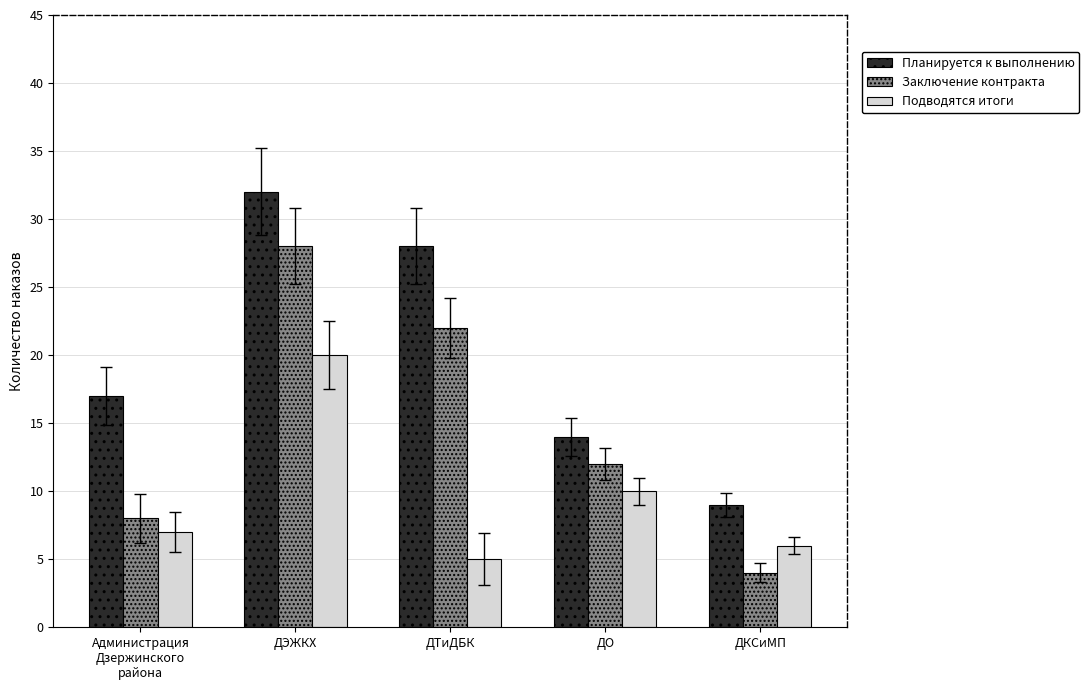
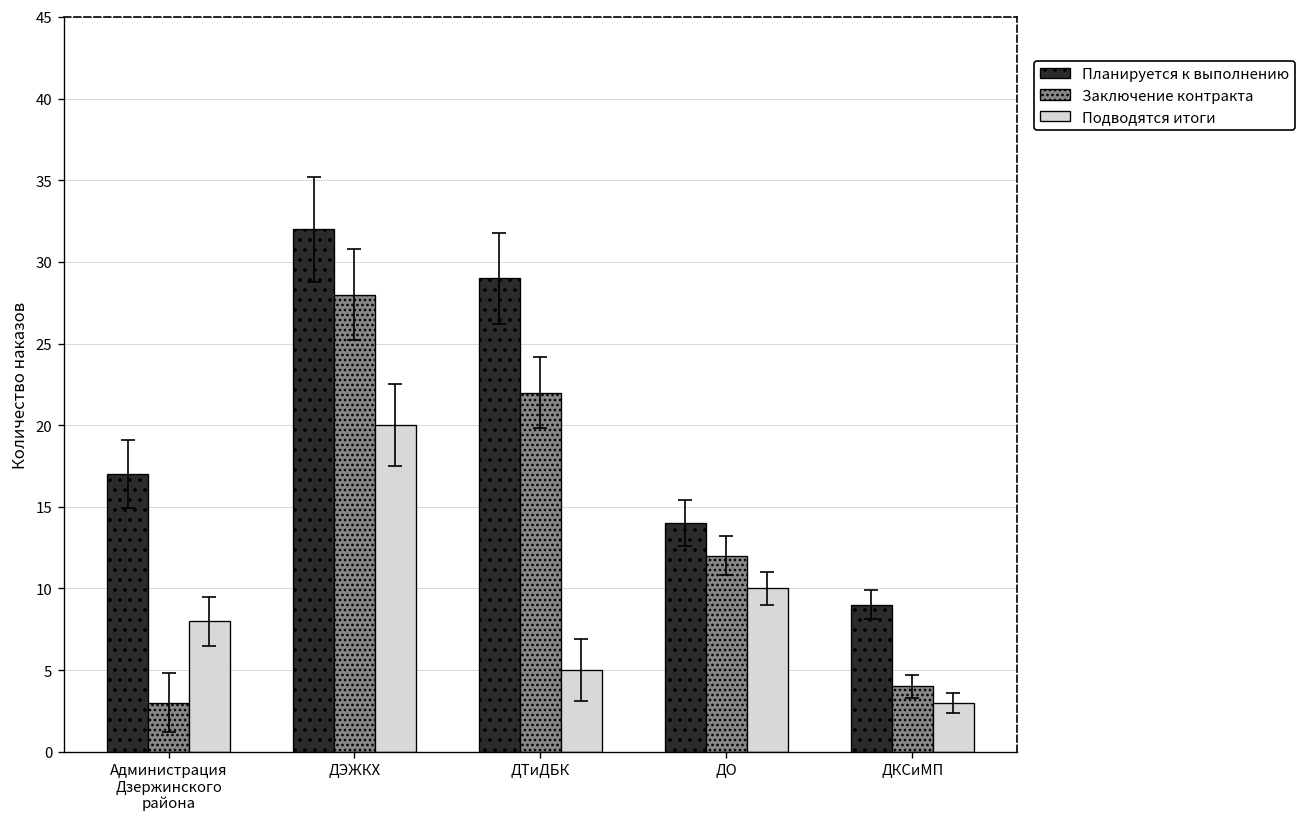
Заключение контракта, Администрация Дзержинского района: 8 -> 3
Подводятся итоги, Администрация Дзержинского района: 7 -> 8
Планируется к выполнению, ДТиДБК: 28 -> 29
Подводятся итоги, ДКСиМП: 6 -> 3
